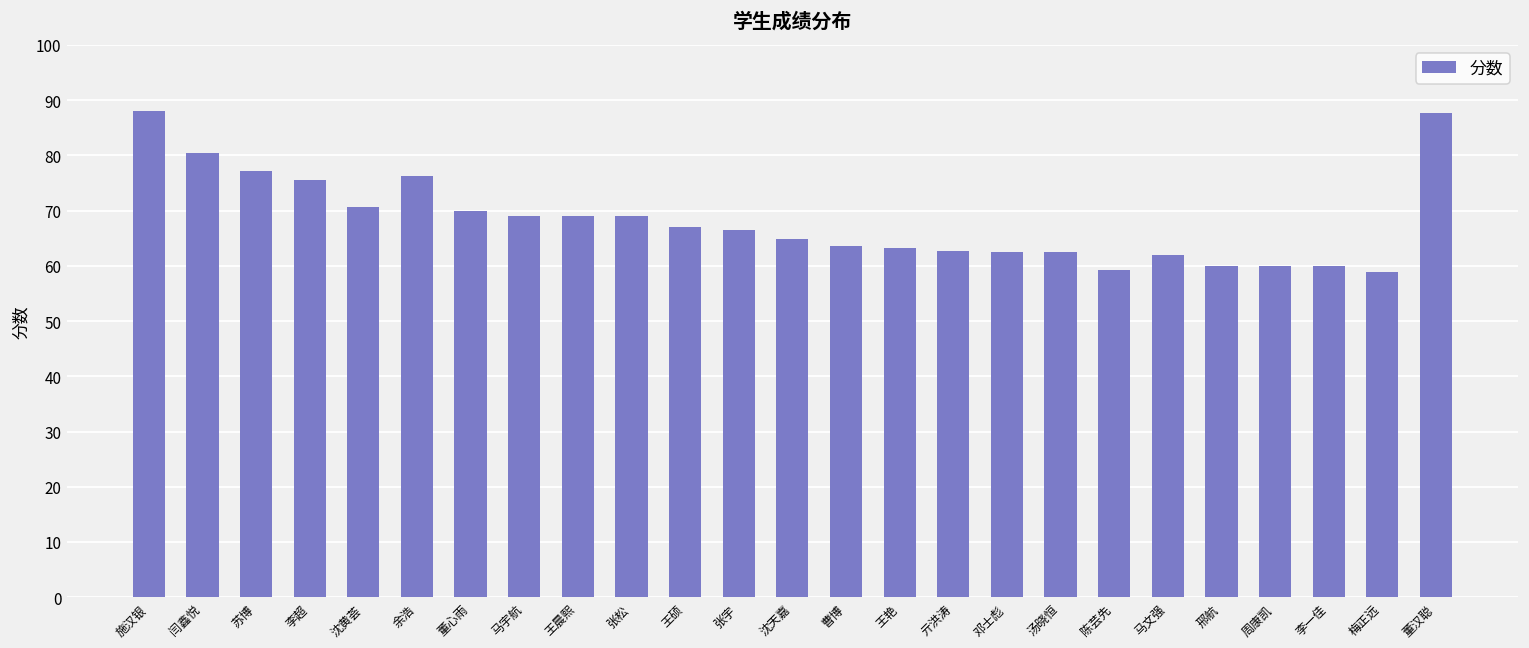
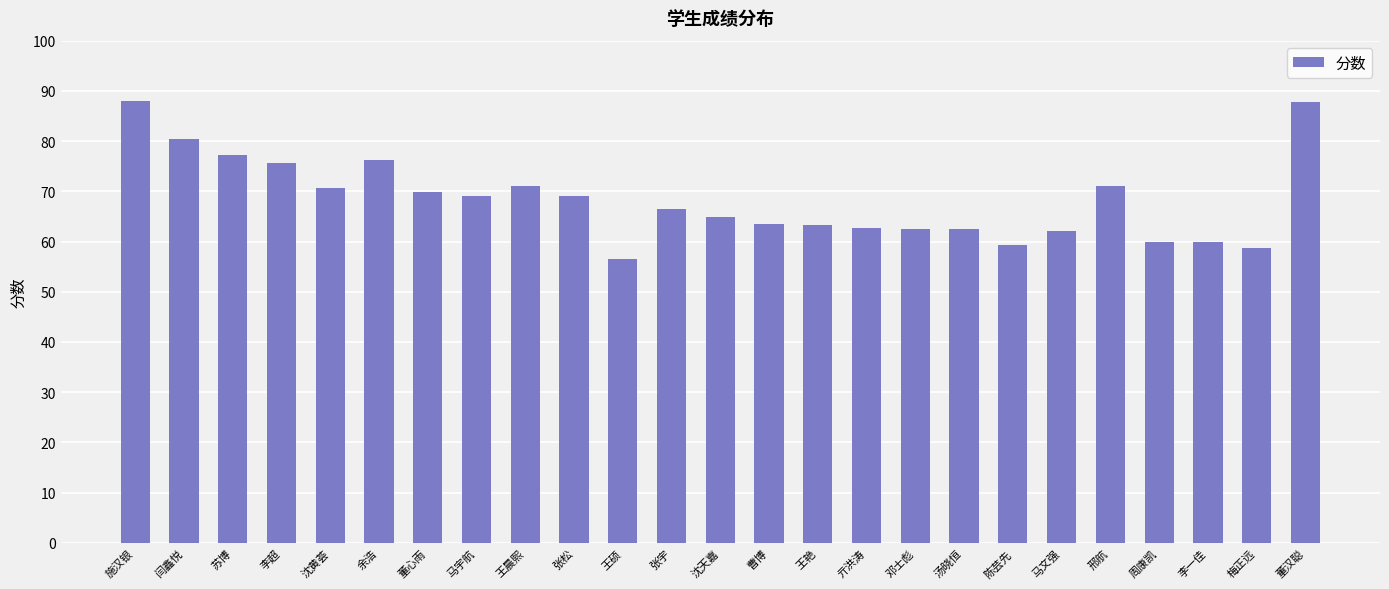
王晨熙: 69 -> 71
王硕: 67 -> 57
邢航: 60 -> 71
